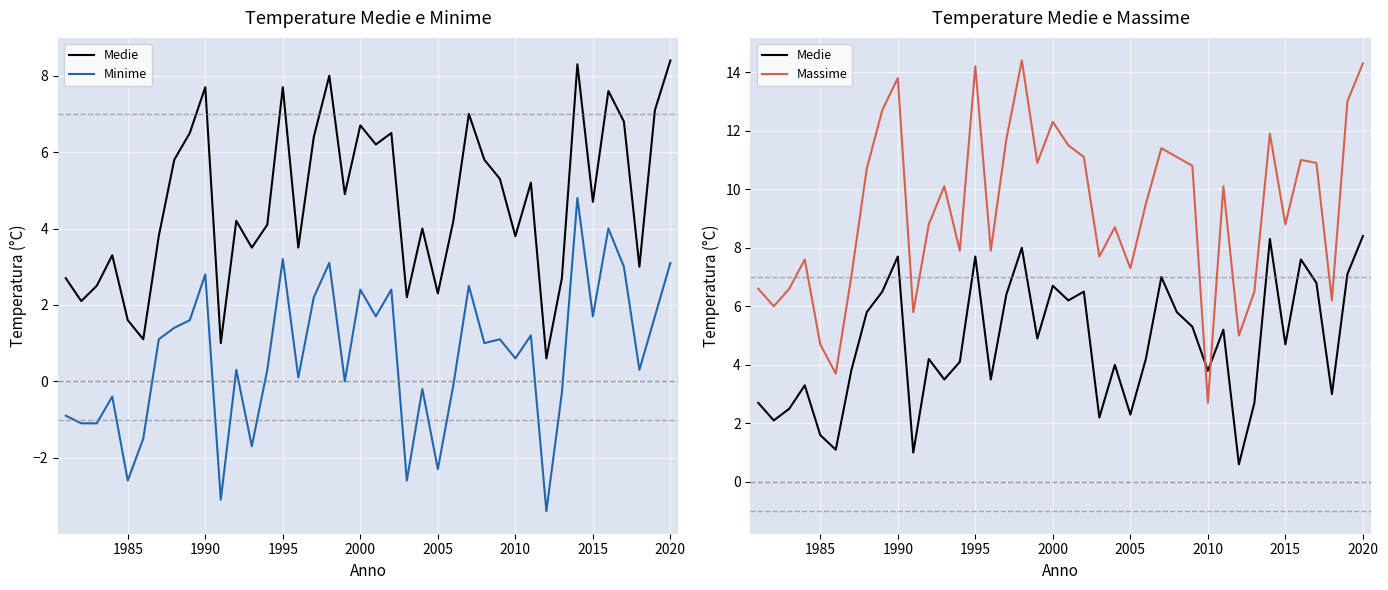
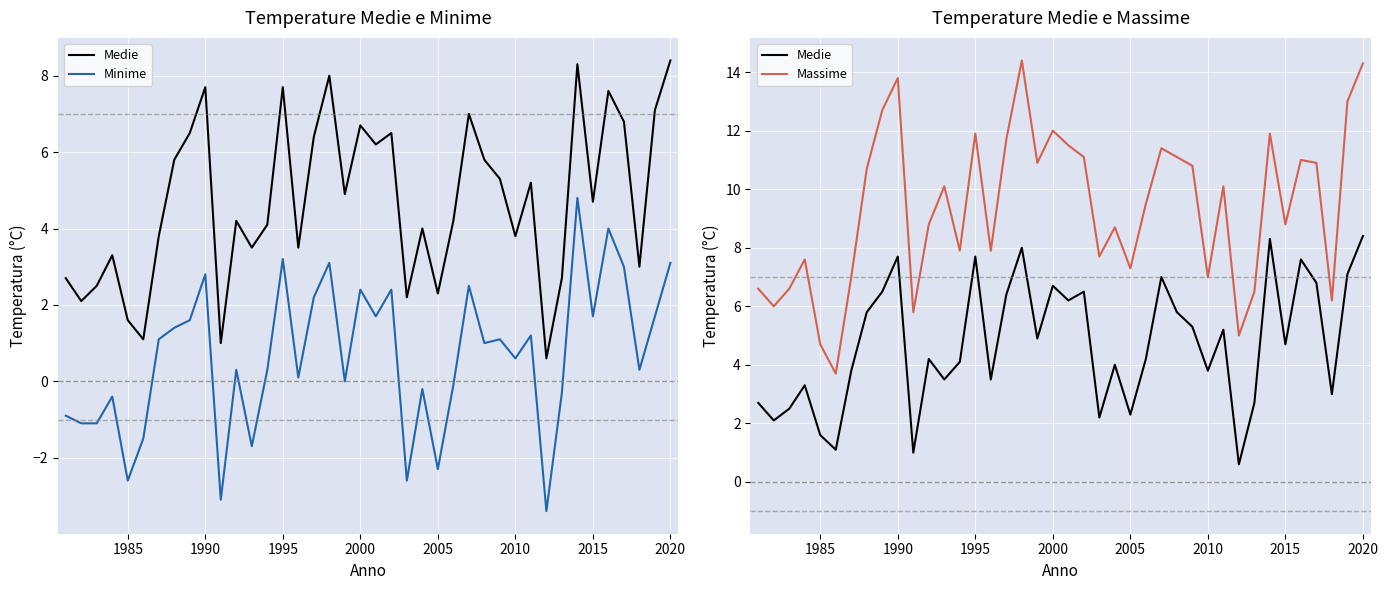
Temperature Medie e Massime, Massime, 1995: 14.2 -> 11.9
Temperature Medie e Massime, Massime, 2000: 12.3 -> 12.0
Temperature Medie e Massime, Massime, 2010: 2.7 -> 7.0
